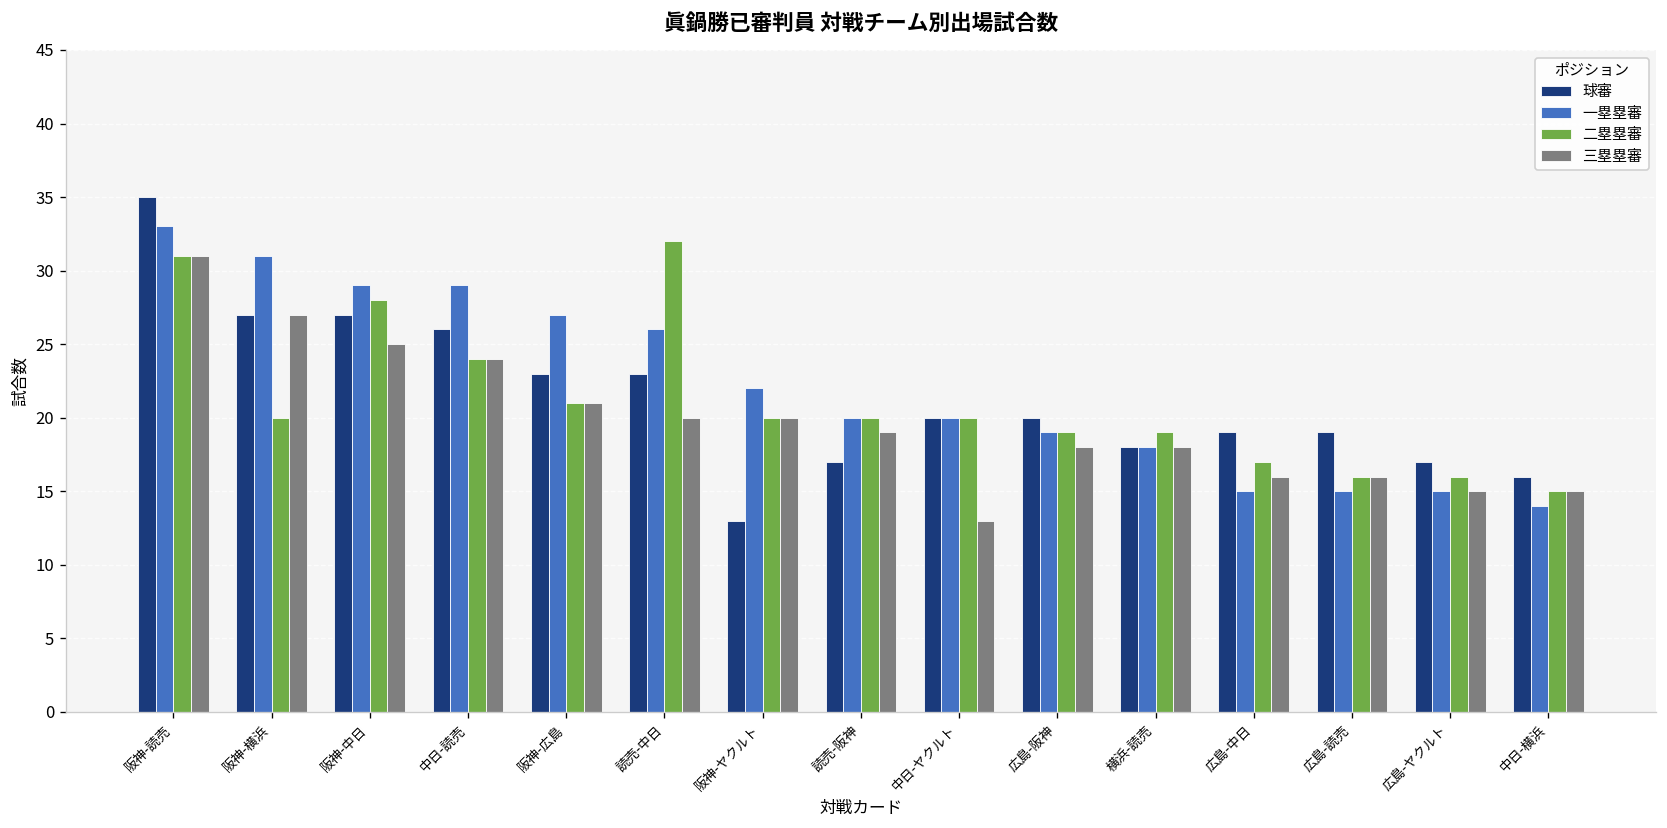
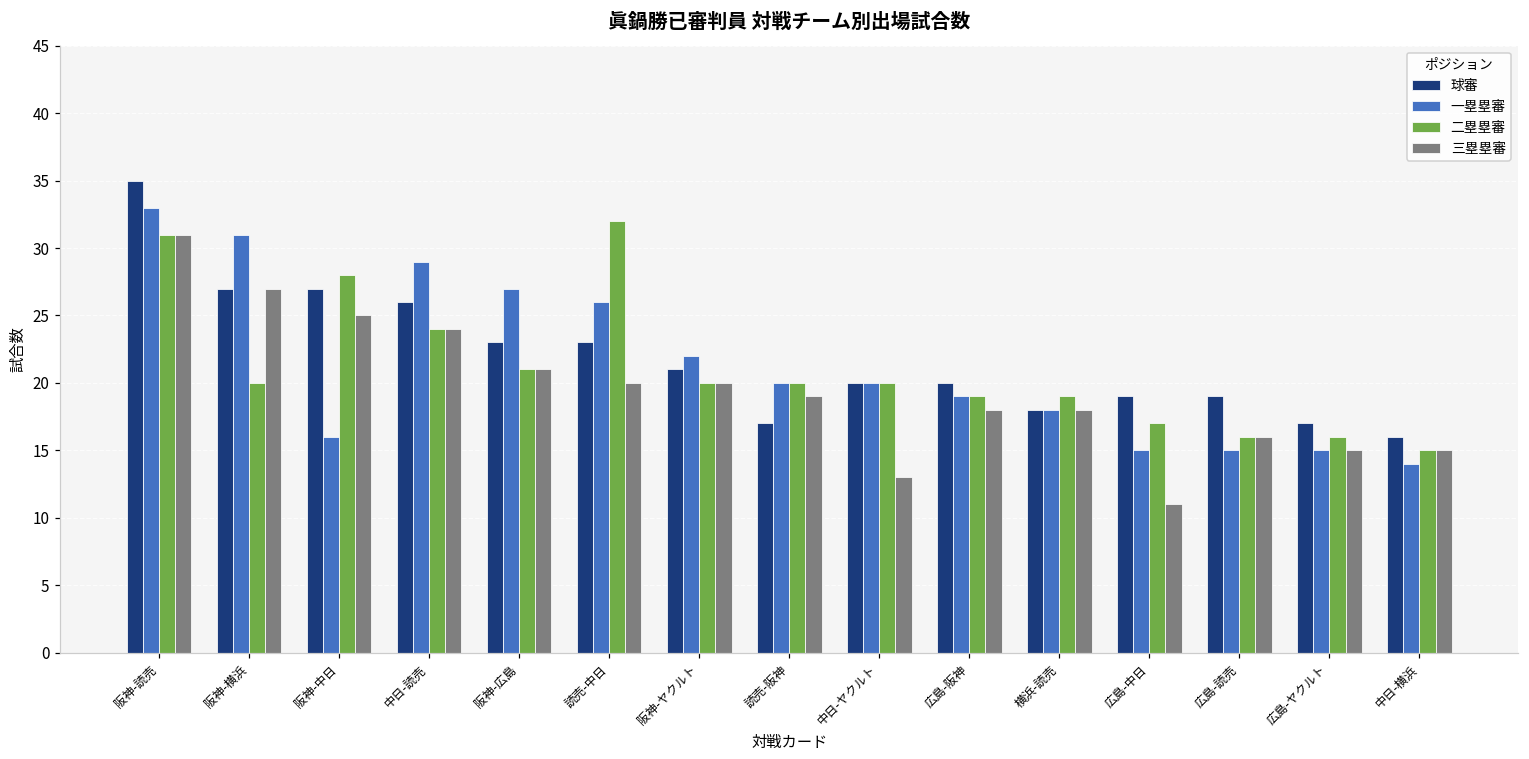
一塁塁審, 阪神-中日: 29 -> 16
球審, 阪神-ヤクルト: 13 -> 21
三塁塁審, 広島-中日: 16 -> 11
